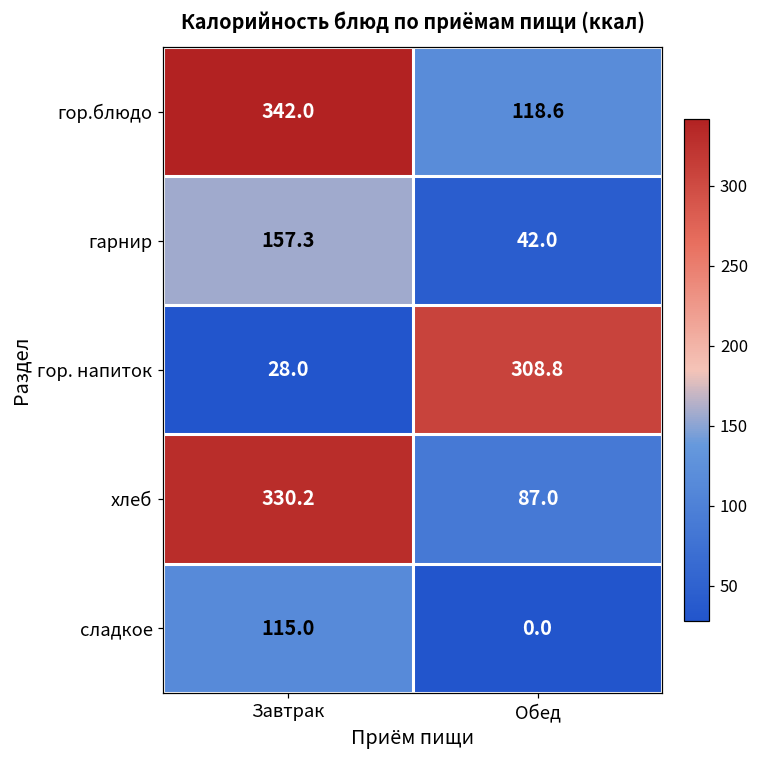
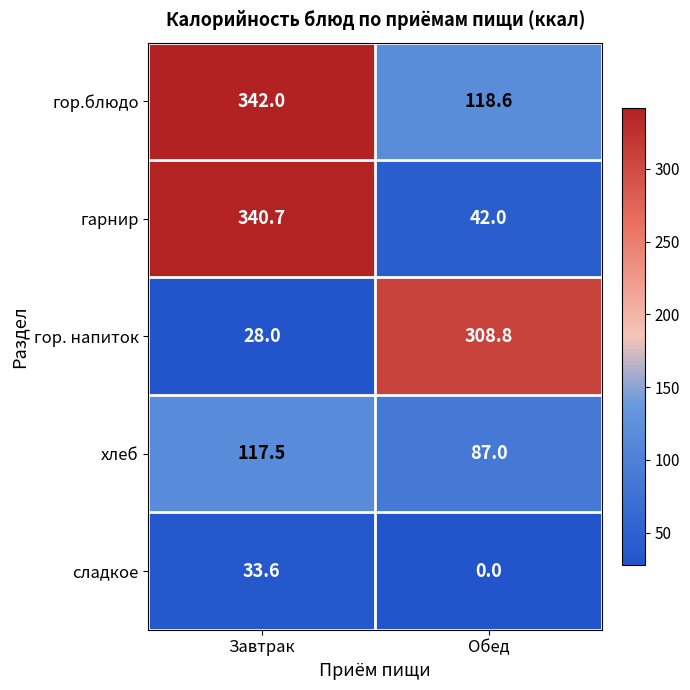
гарнир, Завтрак: 157.3 -> 340.7
хлеб, Завтрак: 330.2 -> 117.5
сладкое, Завтрак: 115.0 -> 33.6
